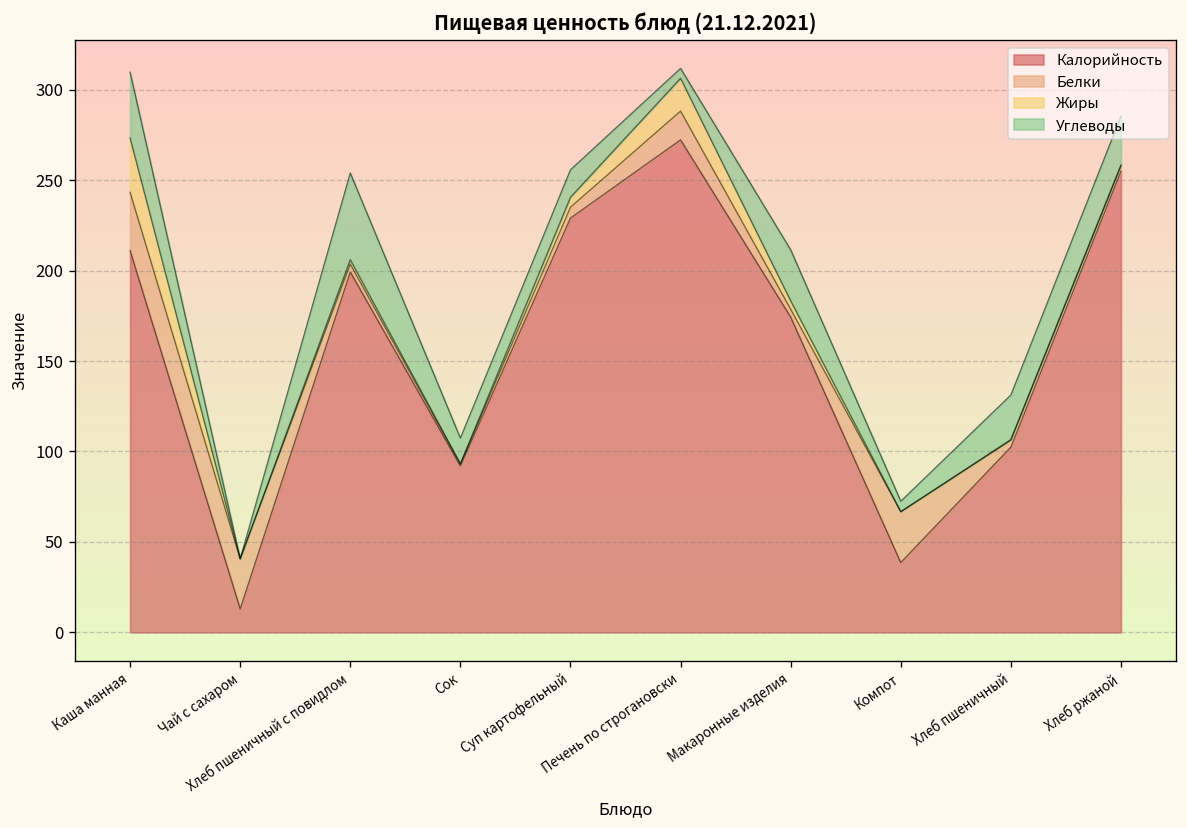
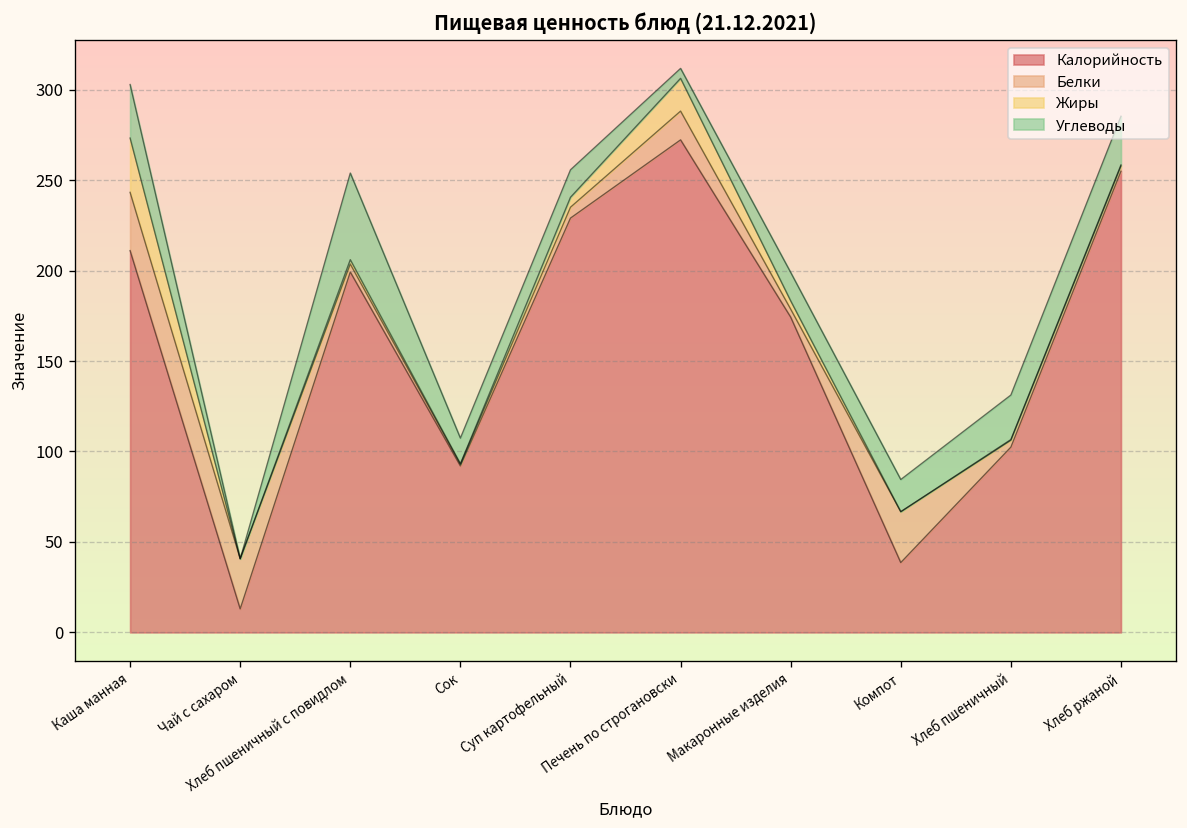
Углеводы, Каша манная: 36 -> 30
Углеводы, Макаронные изделия: 28 -> 16
Углеводы, Компот: 6 -> 18
